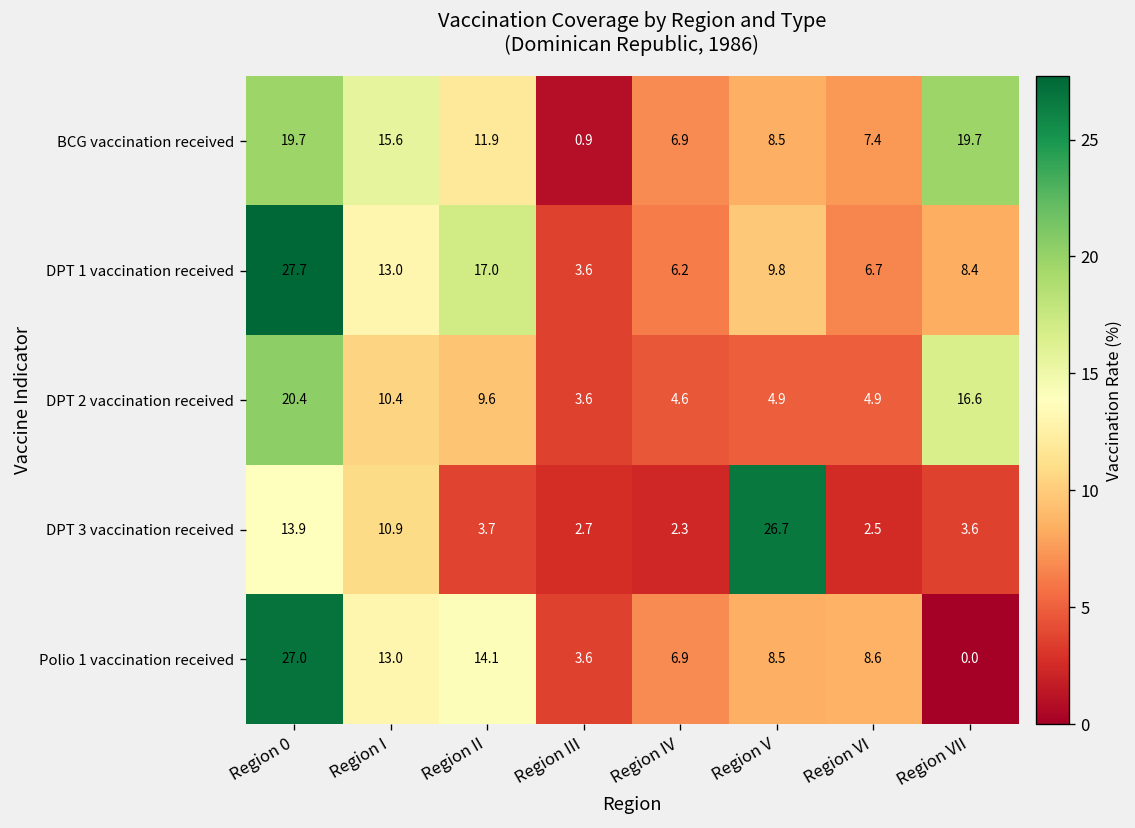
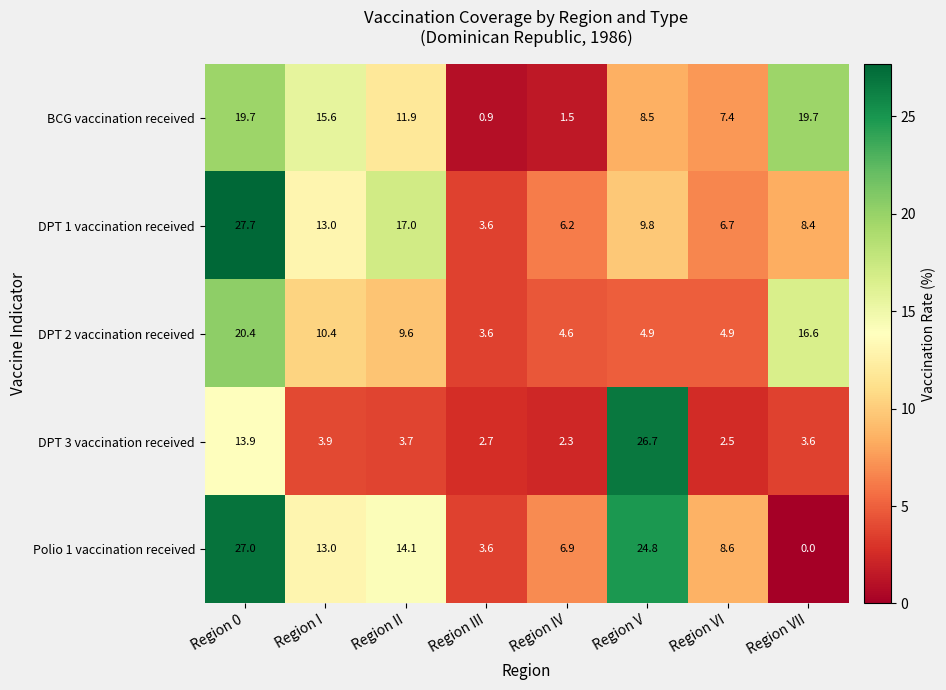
BCG vaccination received, Region IV: 6.9 -> 1.5
DPT 3 vaccination received, Region I: 10.9 -> 3.9
Polio 1 vaccination received, Region V: 8.5 -> 24.8
